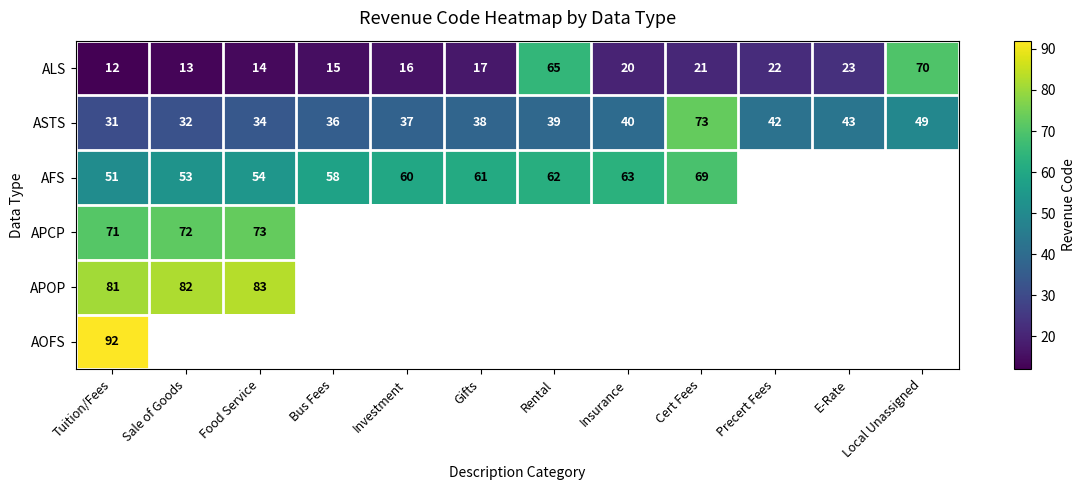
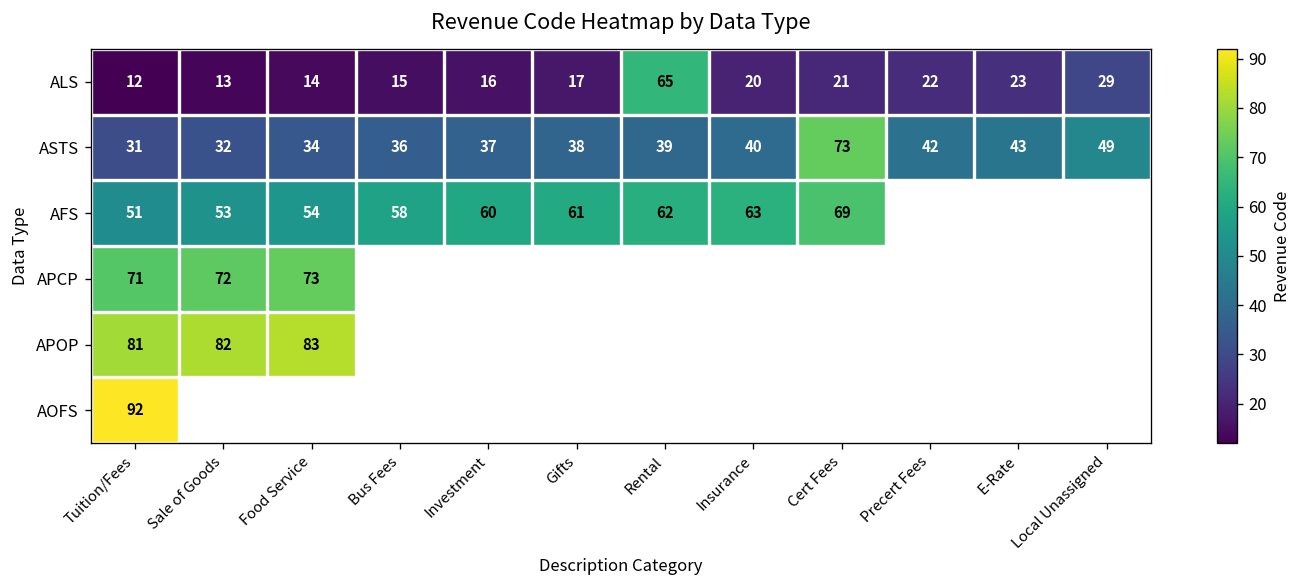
ALS, Local Unassigned: 70 -> 29
